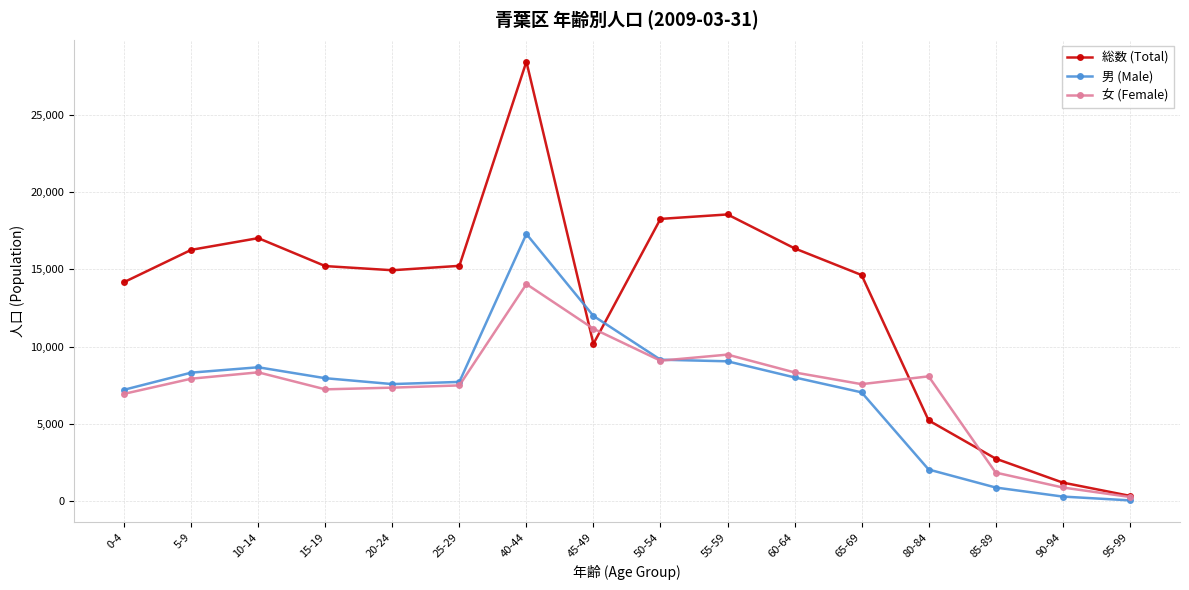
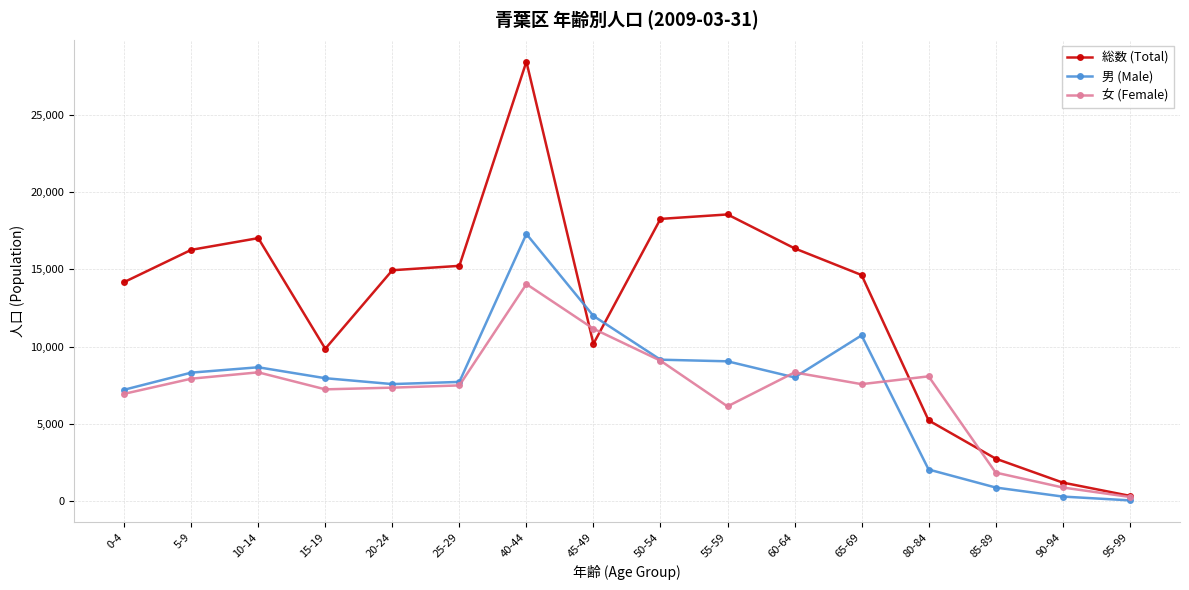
総数 (Total), 15-19: 15,200 -> 9,900
女 (Female), 55-59: 9,500 -> 6,100
男 (Male), 65-69: 7,100 -> 10,700
